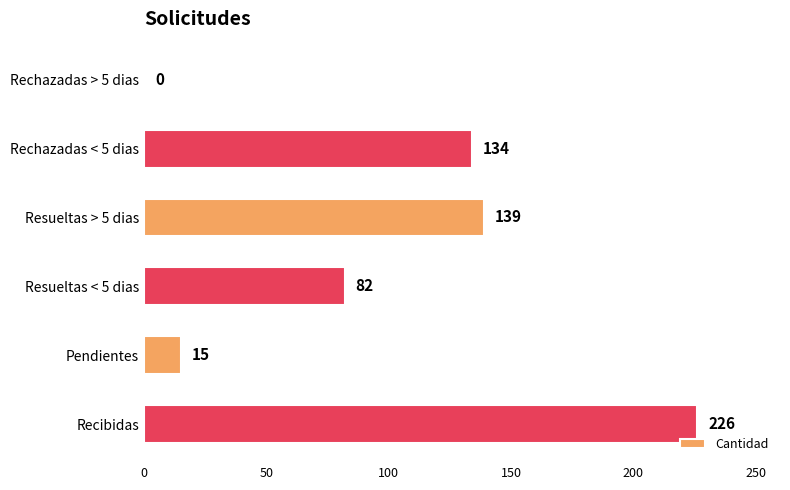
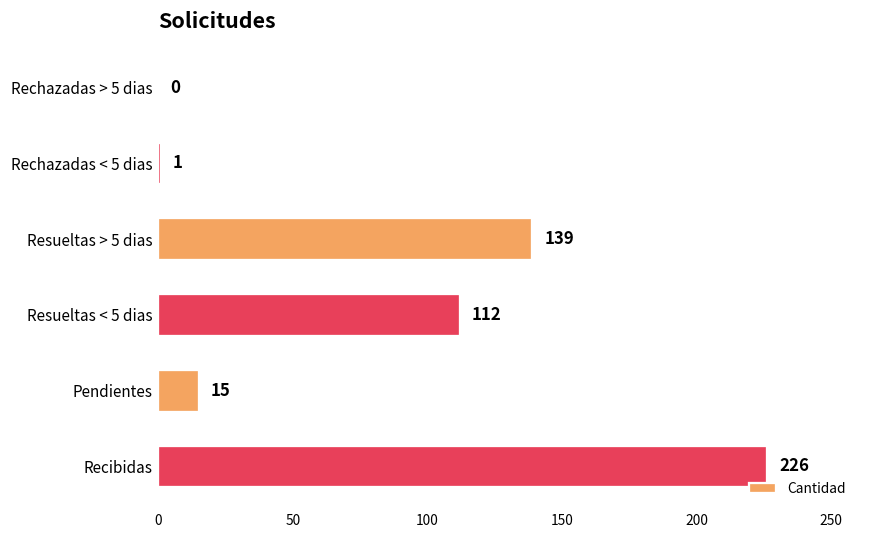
Rechazadas < 5 dias: 134 -> 1
Resueltas < 5 dias: 82 -> 112
